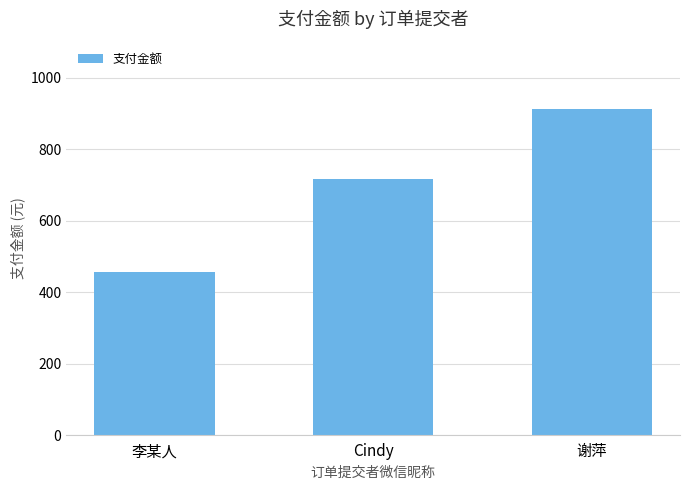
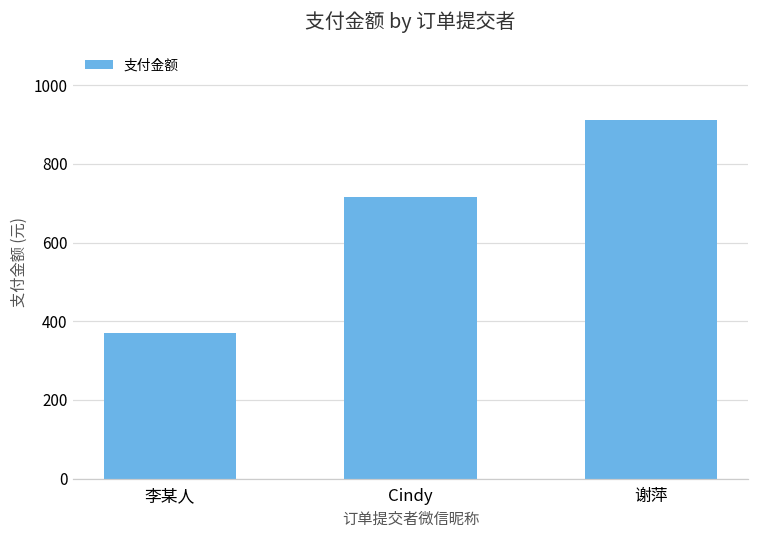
李某人: 460 -> 370
